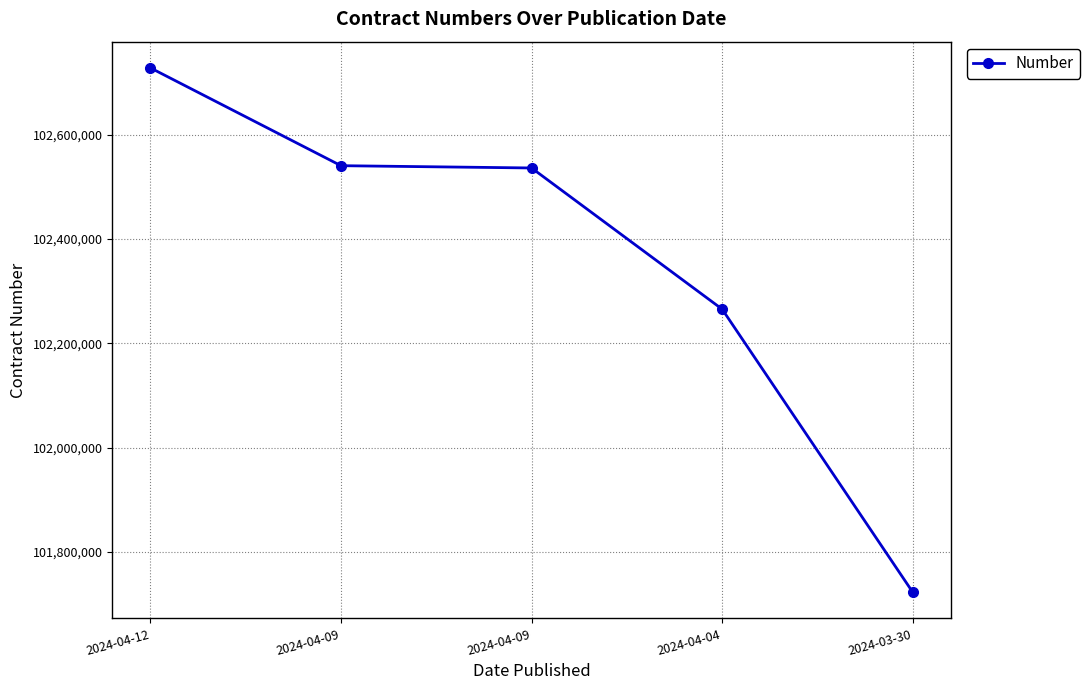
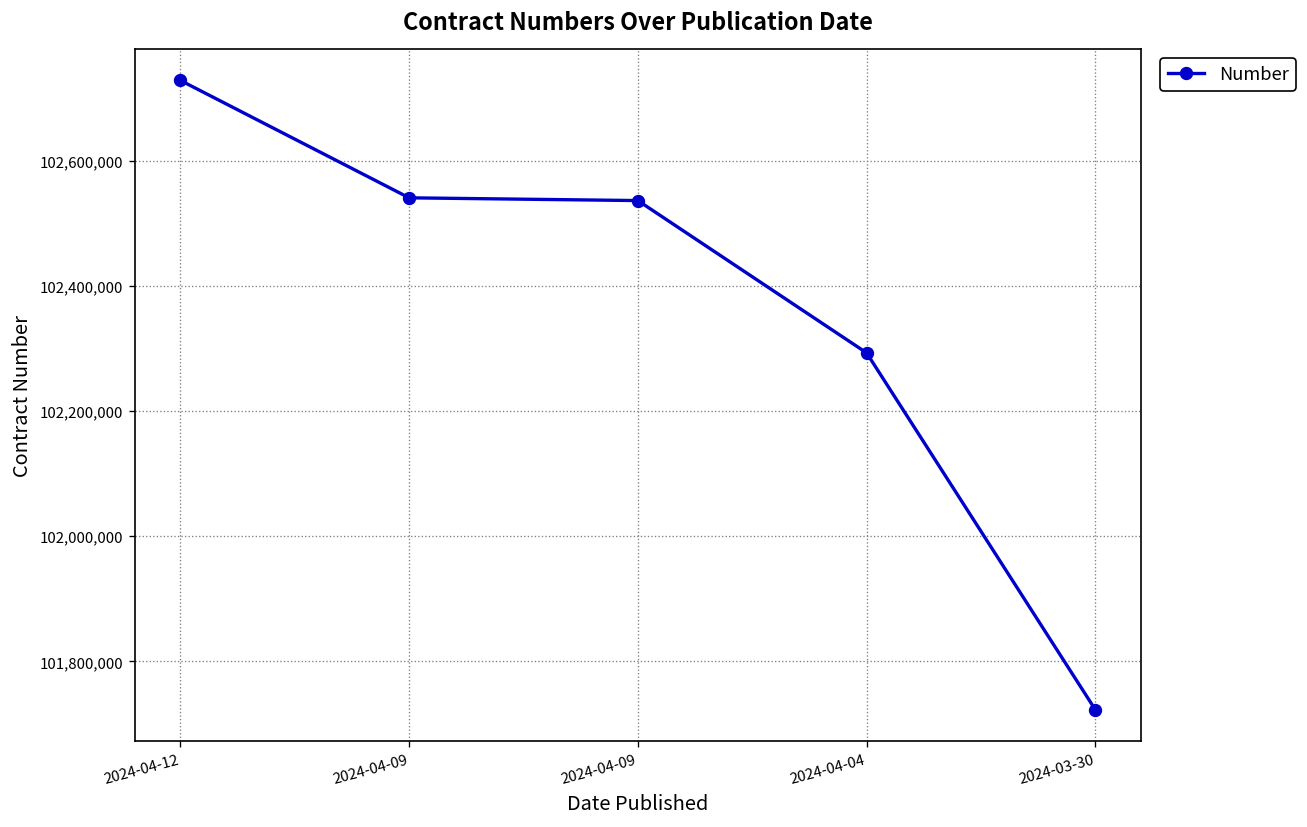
2024-04-04: 102,270,000 -> 102,290,000
